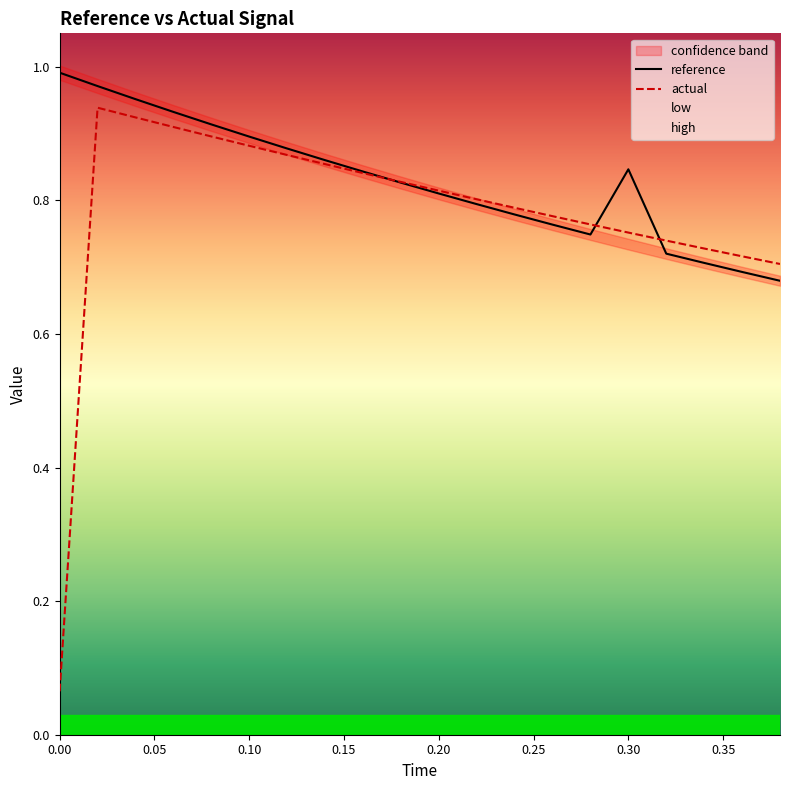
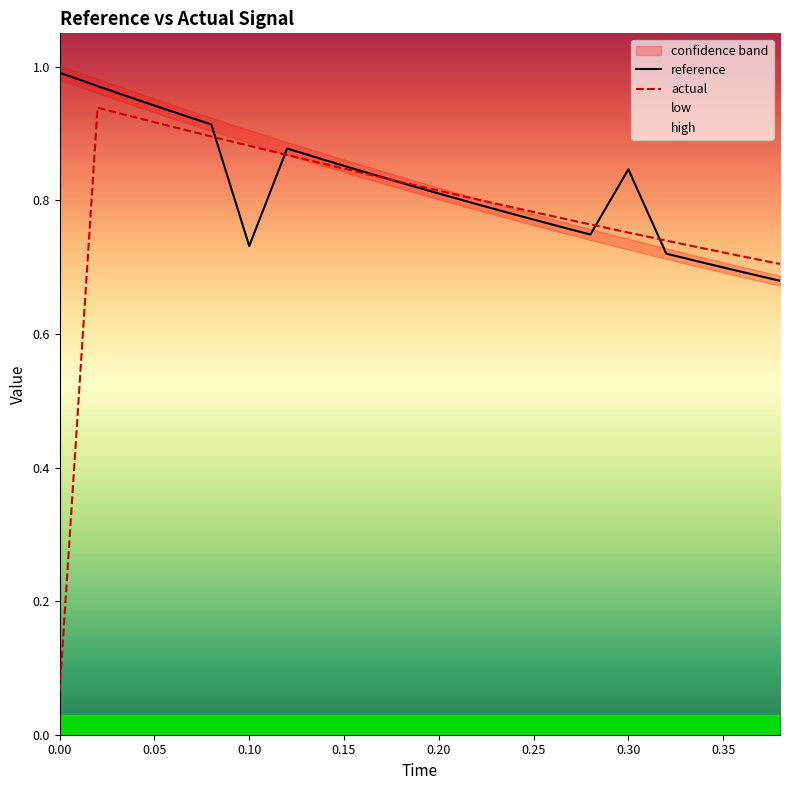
reference, 0.10: 0.90 -> 0.73
